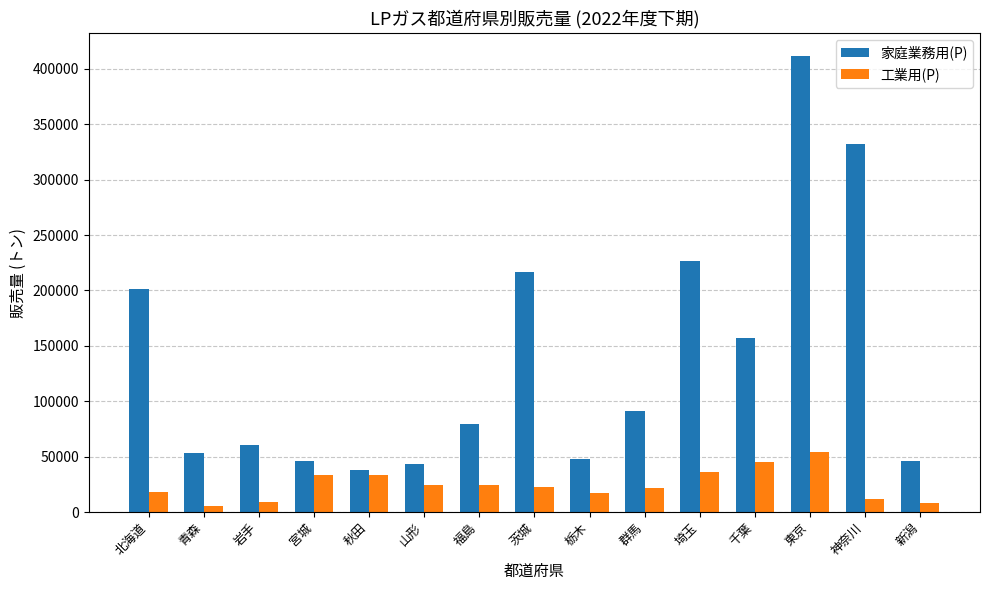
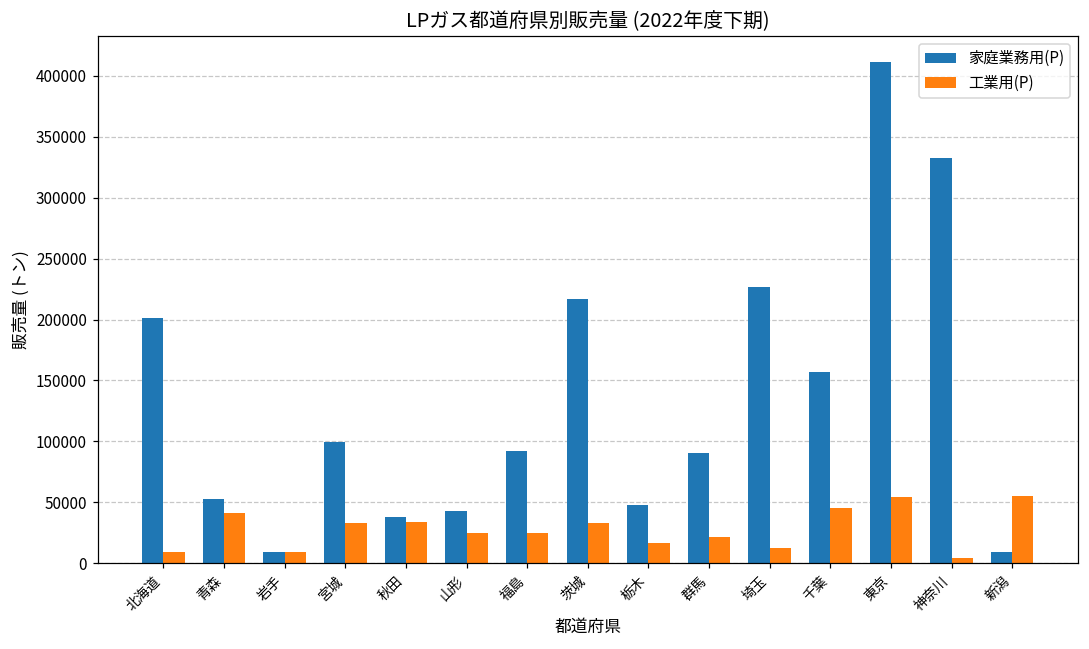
工業用(P), 北海道: 18000 -> 9000
工業用(P), 青森: 5000 -> 41000
家庭業務用(P), 岩手: 60000 -> 9000
家庭業務用(P), 宮城: 46000 -> 99000
家庭業務用(P), 福島: 79000 -> 92000
工業用(P), 茨城: 23000 -> 33000
工業用(P), 埼玉: 36000 -> 13000
工業用(P), 神奈川: 11000 -> 4000
家庭業務用(P), 新潟: 46000 -> 9000
工業用(P), 新潟: 8000 -> 55000
